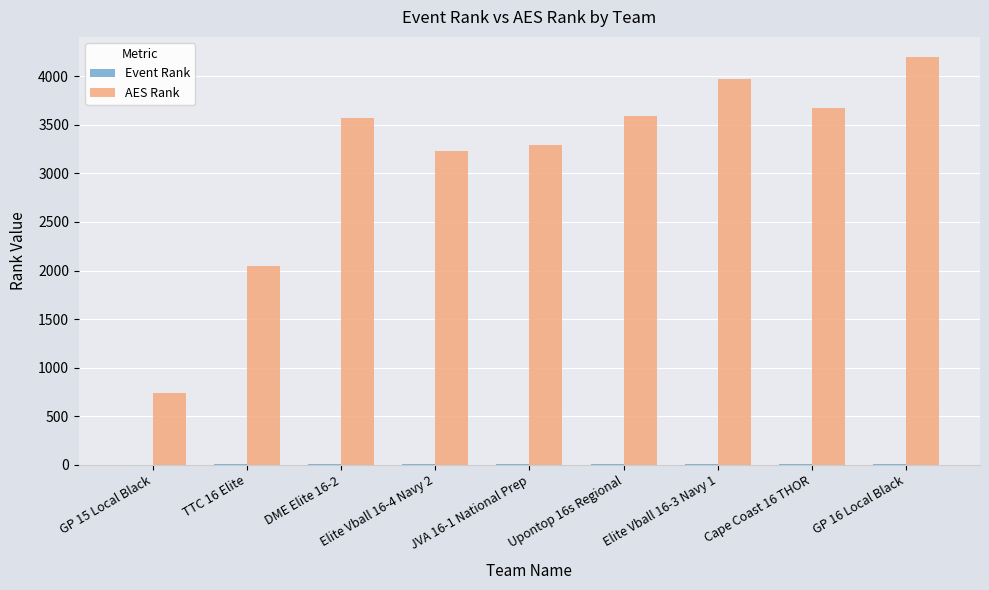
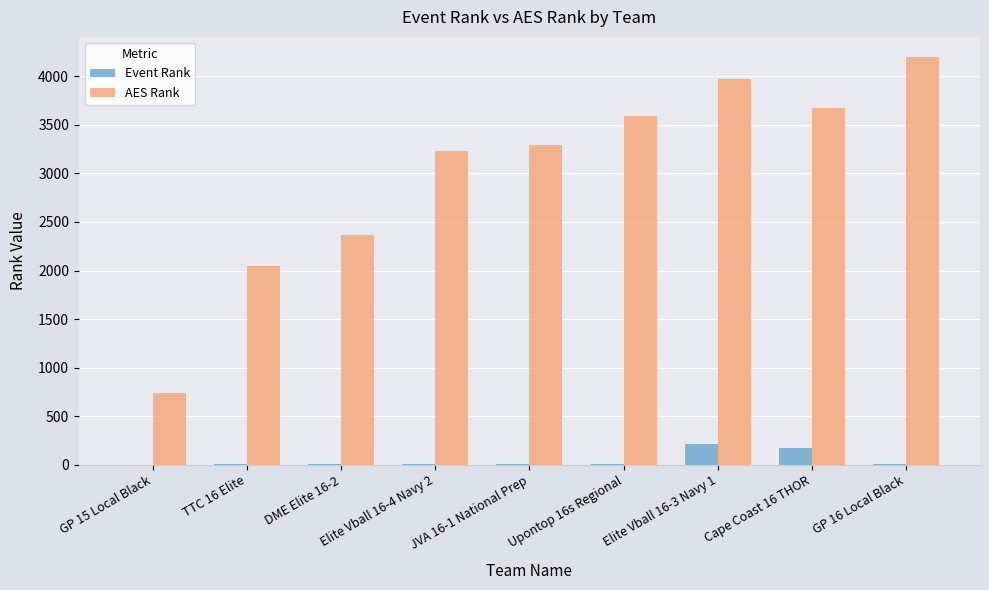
AES Rank, DME Elite 16-2: 3600 -> 2400
Event Rank, Elite Vball 16-3 Navy 1: 0 -> 200
Event Rank, Cape Coast 16 THOR: 0 -> 200
